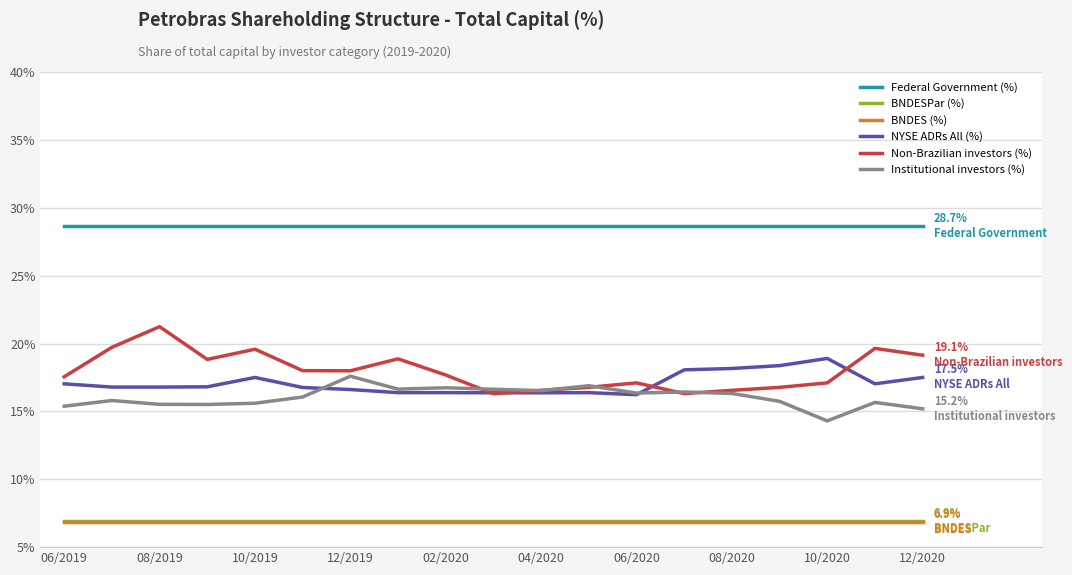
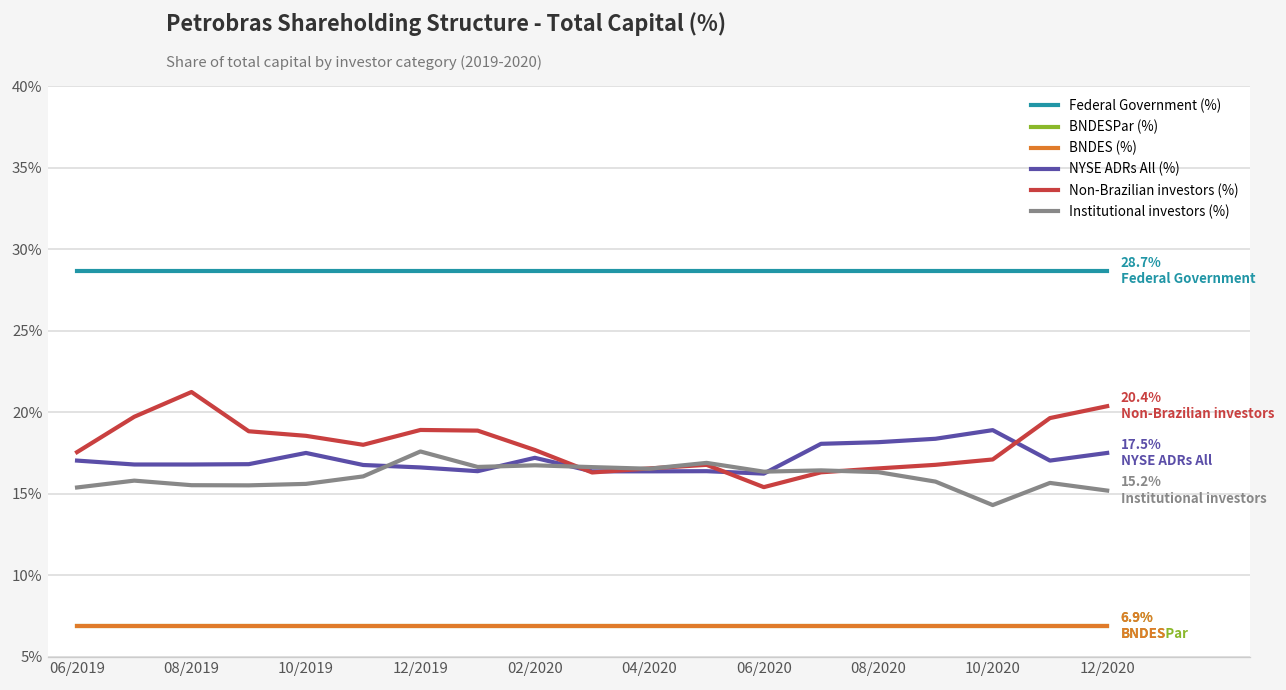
Non-Brazilian investors (%), 10/2019: 19.6% -> 18.6%
Non-Brazilian investors (%), 12/2019: 18.0% -> 18.9%
NYSE ADRs All (%), 02/2020: 16.4% -> 17.2%
Non-Brazilian investors (%), 06/2020: 17.1% -> 15.4%
Non-Brazilian investors (%), 12/2020: 19.1% -> 20.4%
